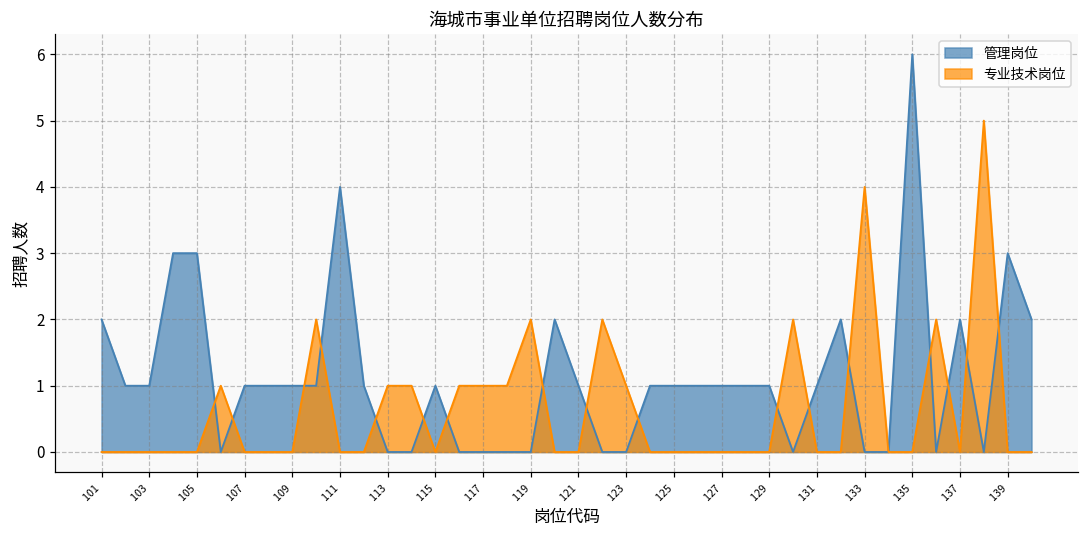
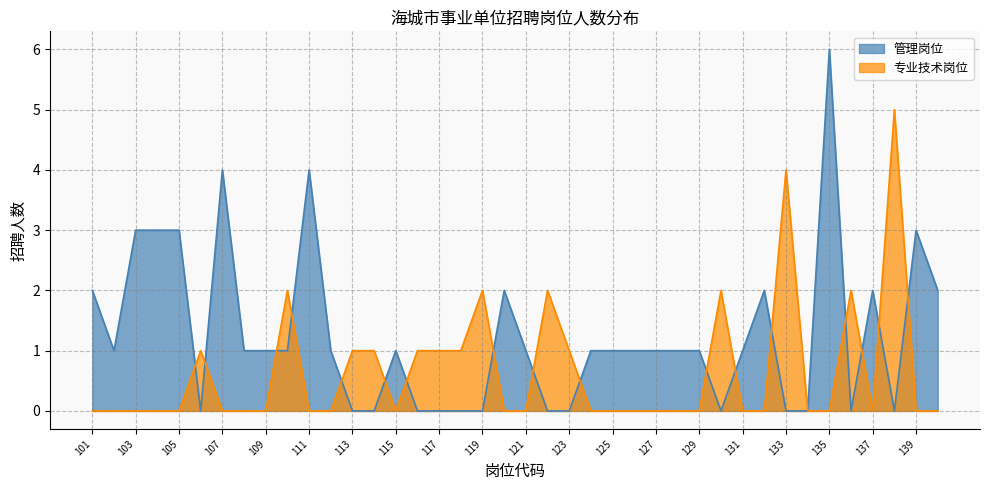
管理岗位, 103: 1 -> 3
管理岗位, 107: 1 -> 4
